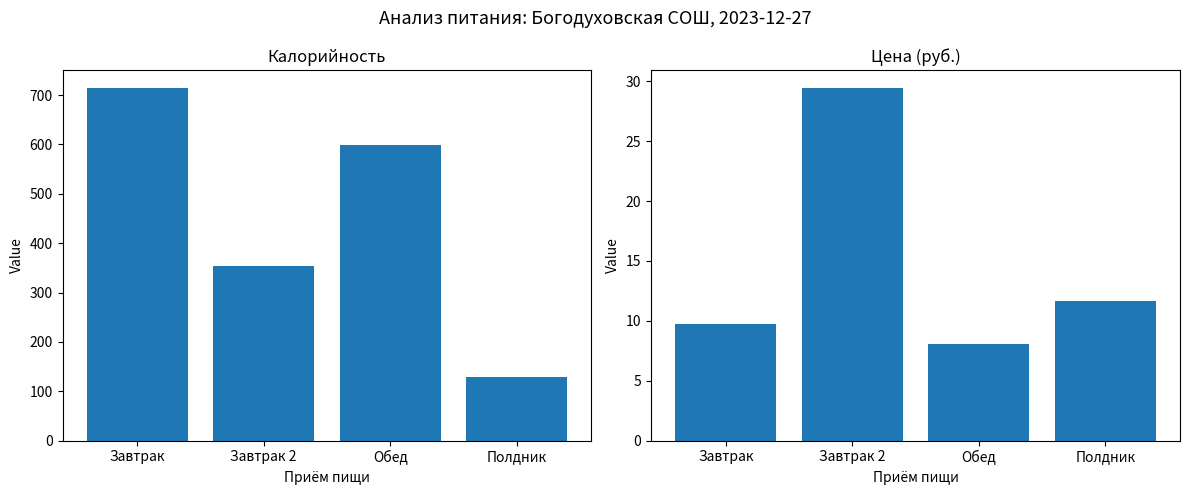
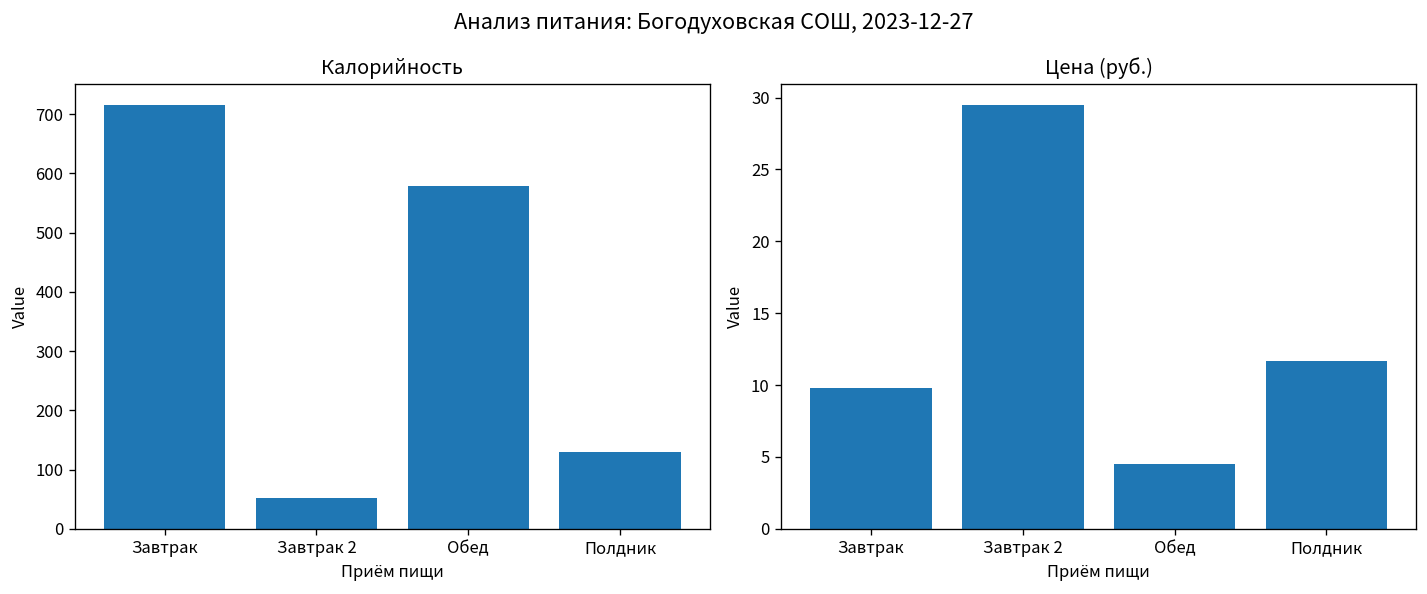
Калорийность, Завтрак 2: 350 -> 50
Калорийность, Обед: 600 -> 580
Цена (руб.), Обед: 8.1 -> 4.5
